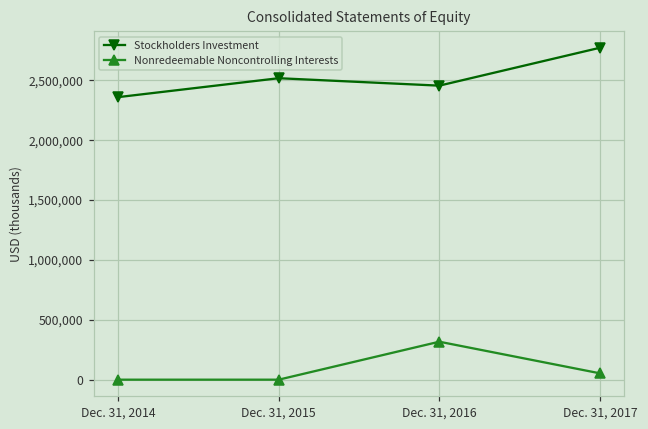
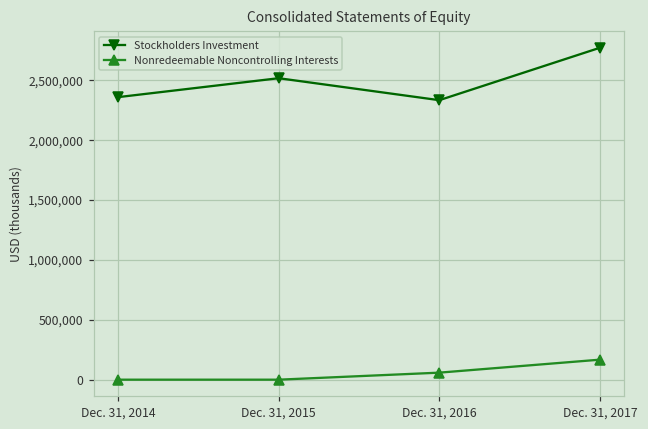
Stockholders Investment, Dec. 31, 2016: 2,460,000 -> 2,330,000
Nonredeemable Noncontrolling Interests, Dec. 31, 2016: 320,000 -> 60,000
Nonredeemable Noncontrolling Interests, Dec. 31, 2017: 50,000 -> 170,000
